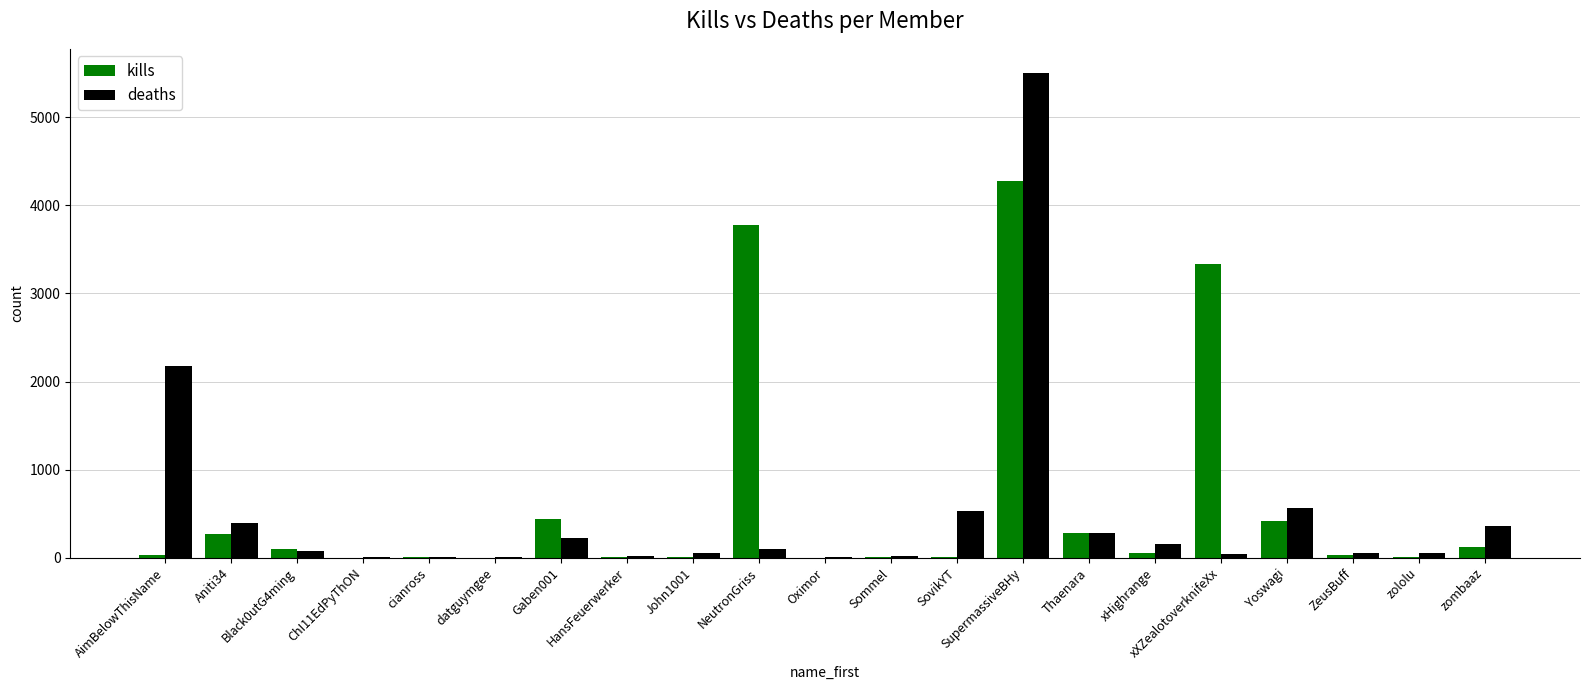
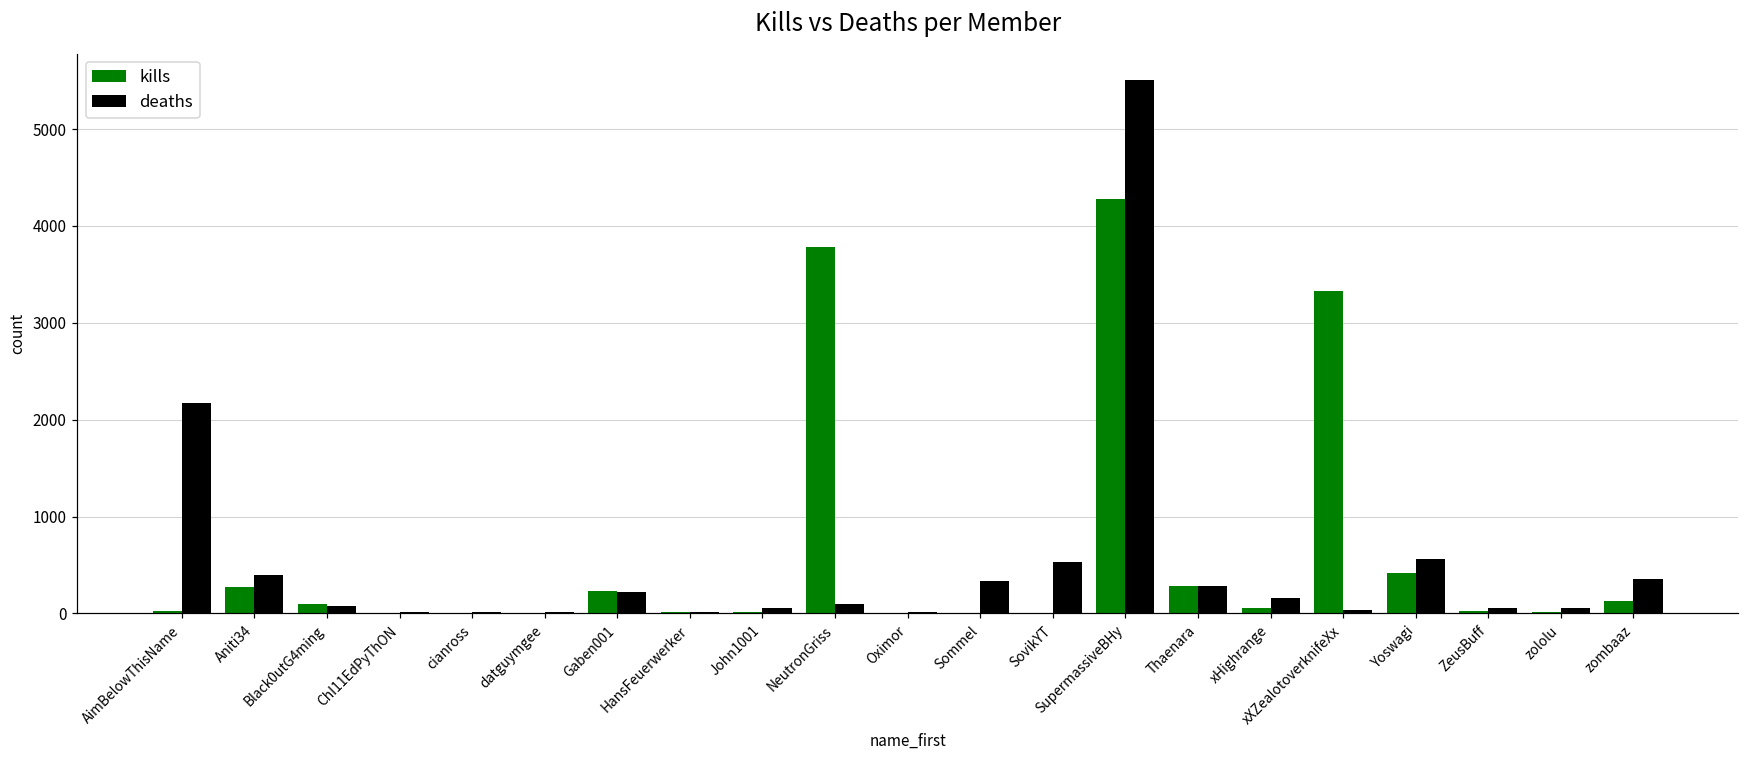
kills, Gaben001: 400 -> 200
deaths, Sommel: 0 -> 300
